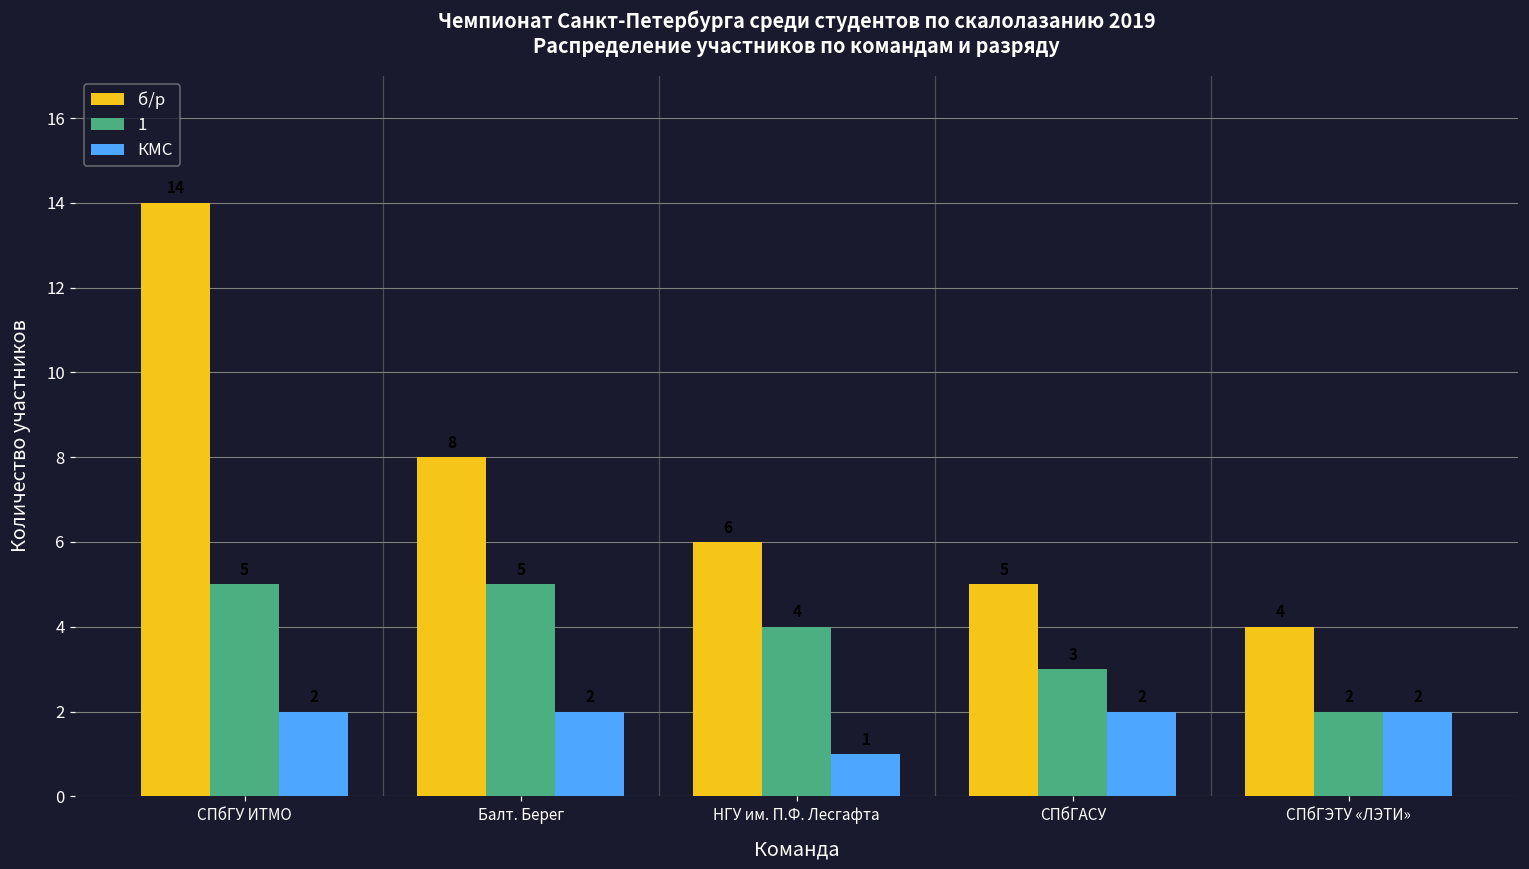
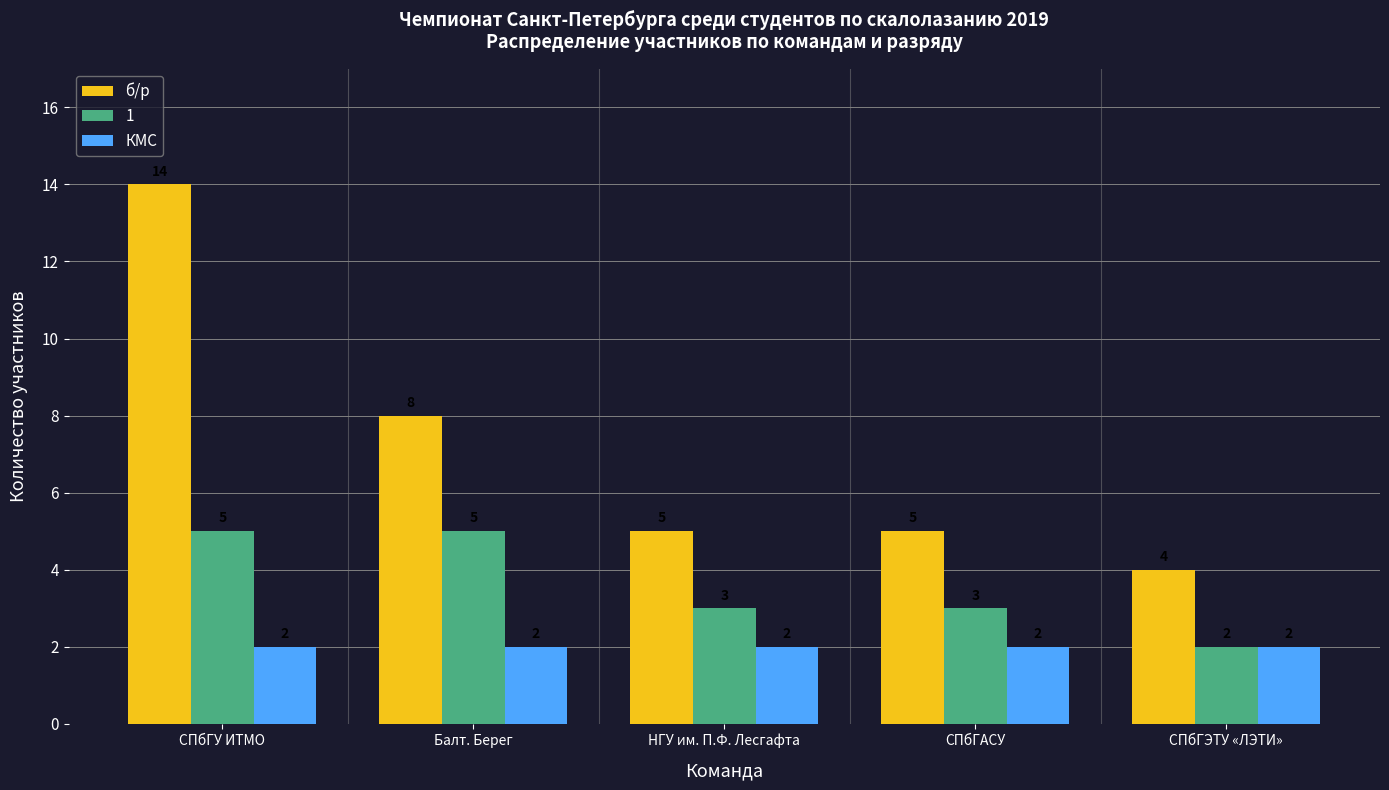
б/р, НГУ им. П.Ф. Лесгафта: 6 -> 5
1, НГУ им. П.Ф. Лесгафта: 4 -> 3
КМС, НГУ им. П.Ф. Лесгафта: 1 -> 2
